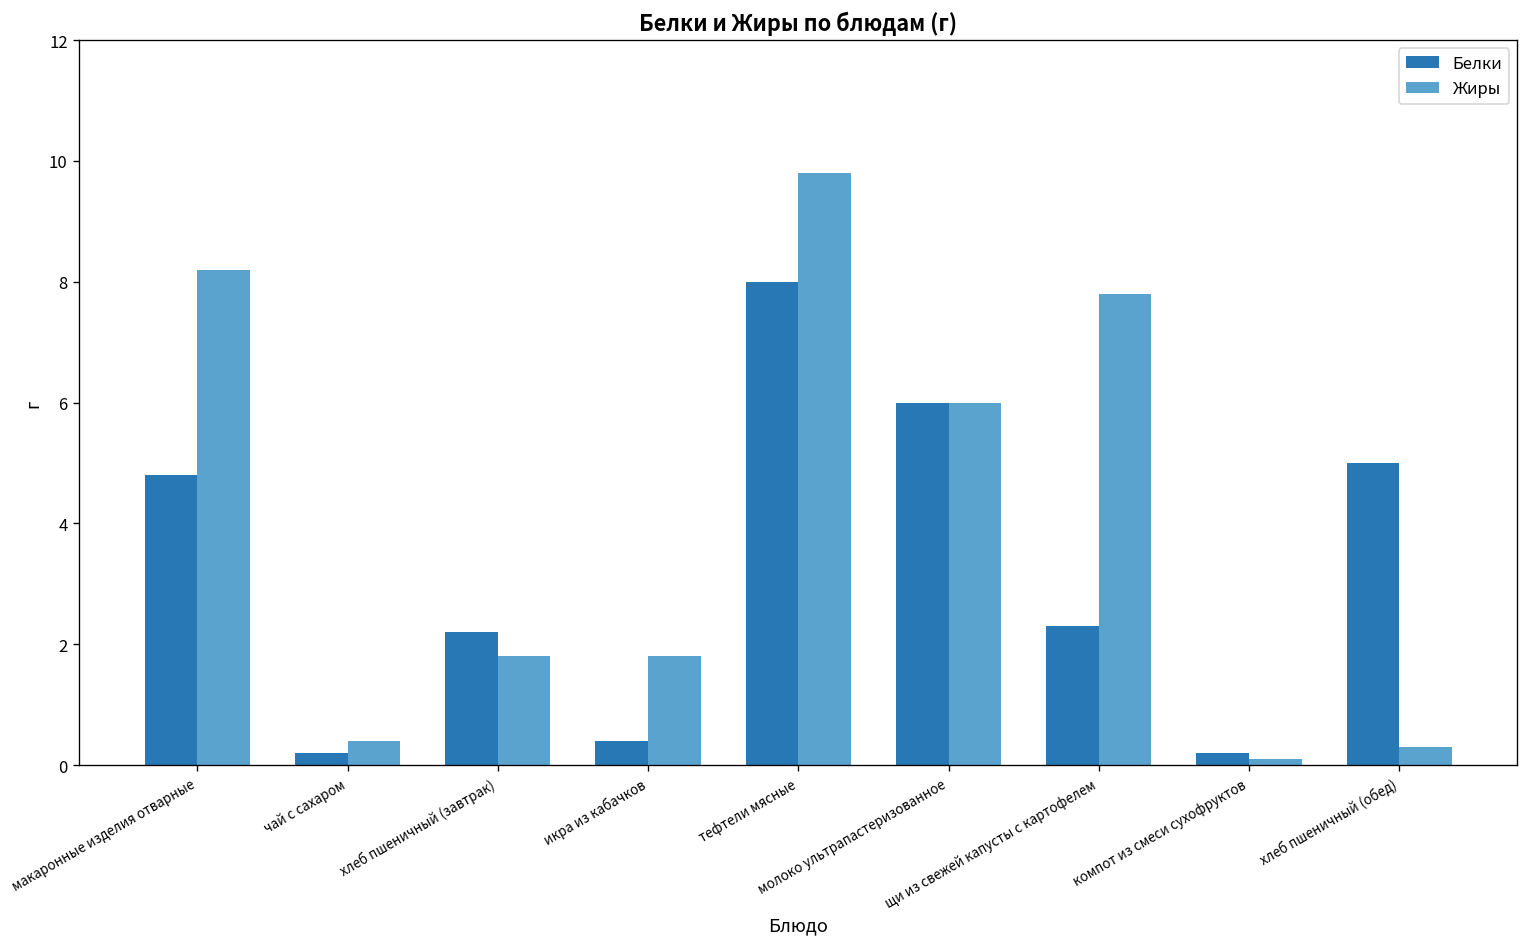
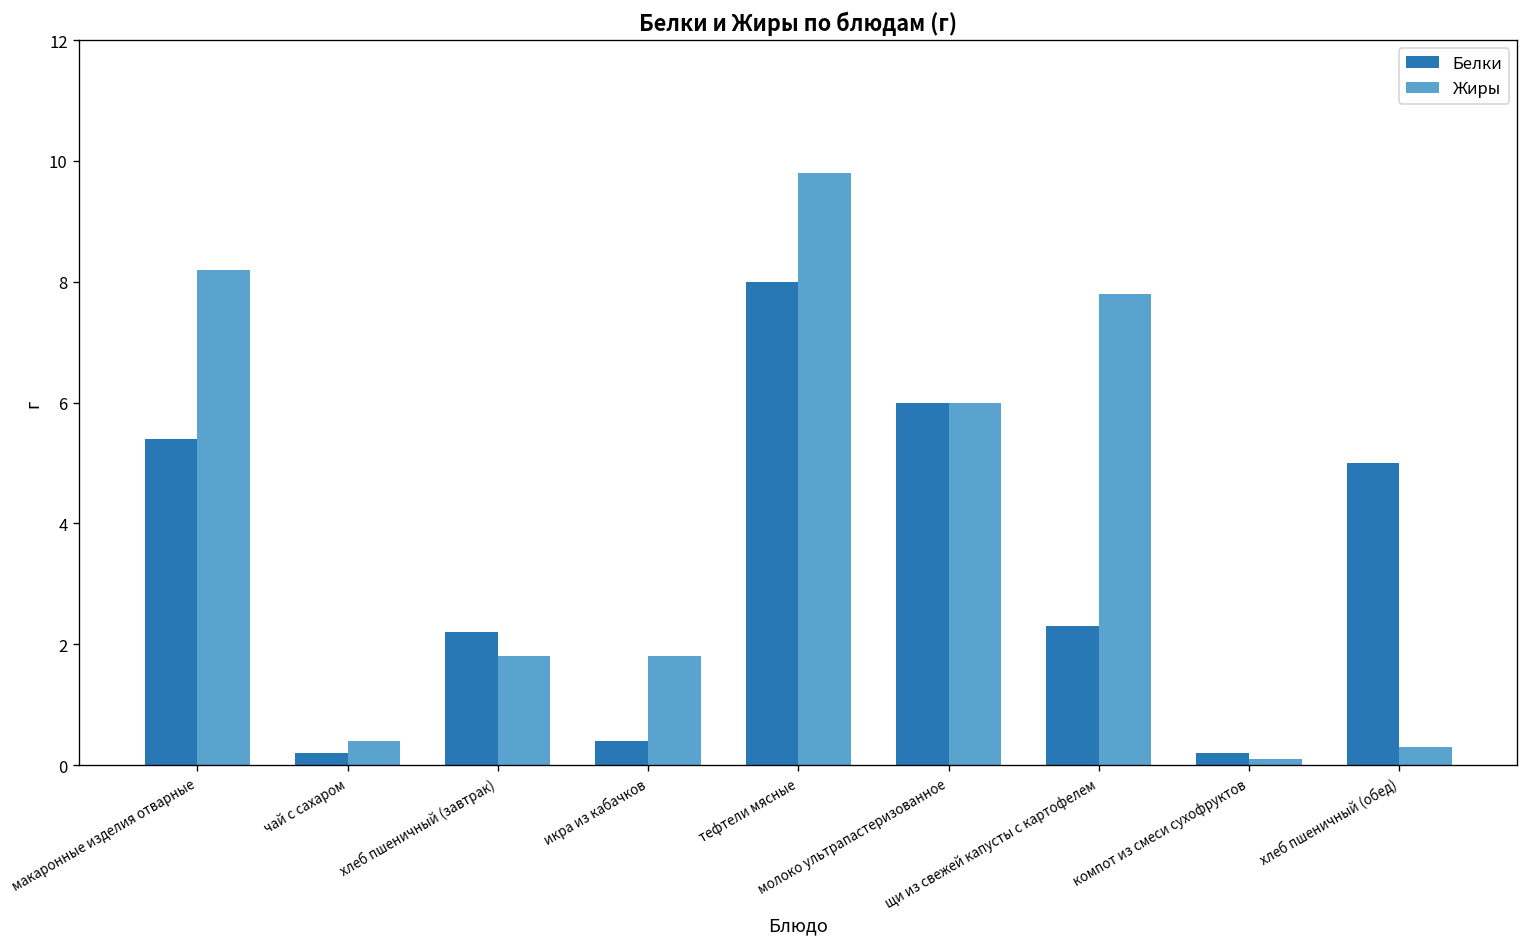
Белки, макаронные изделия отварные: 4.8 -> 5.4
